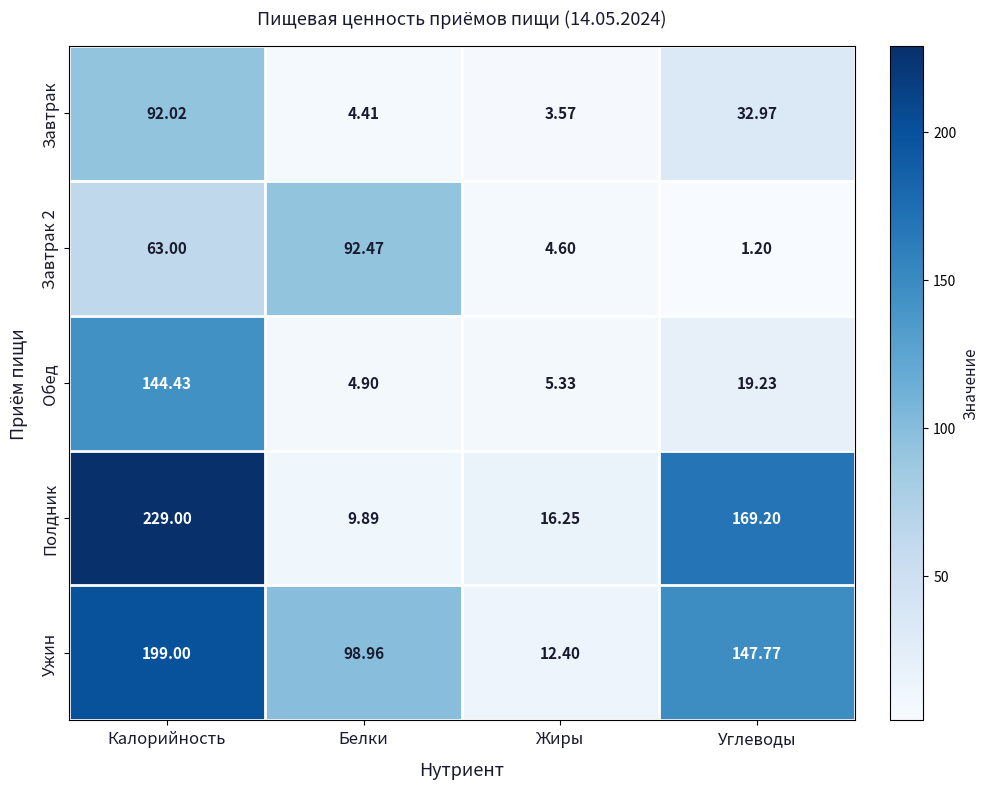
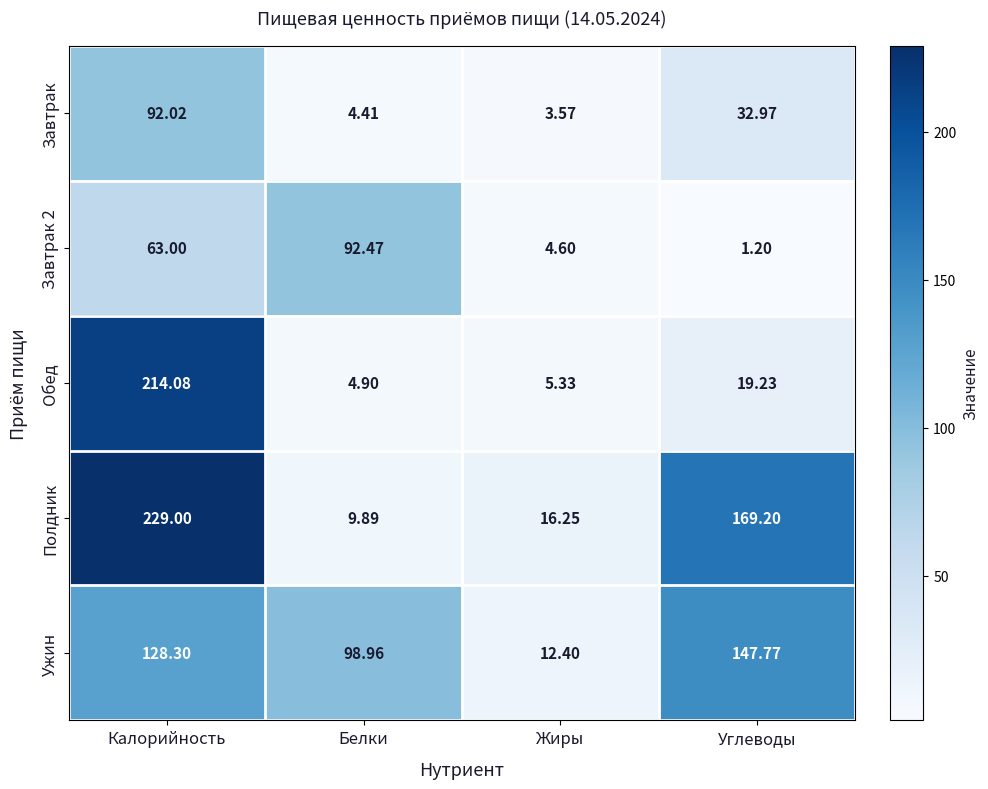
Обед, Калорийность: 144.43 -> 214.08
Ужин, Калорийность: 199.00 -> 128.30
